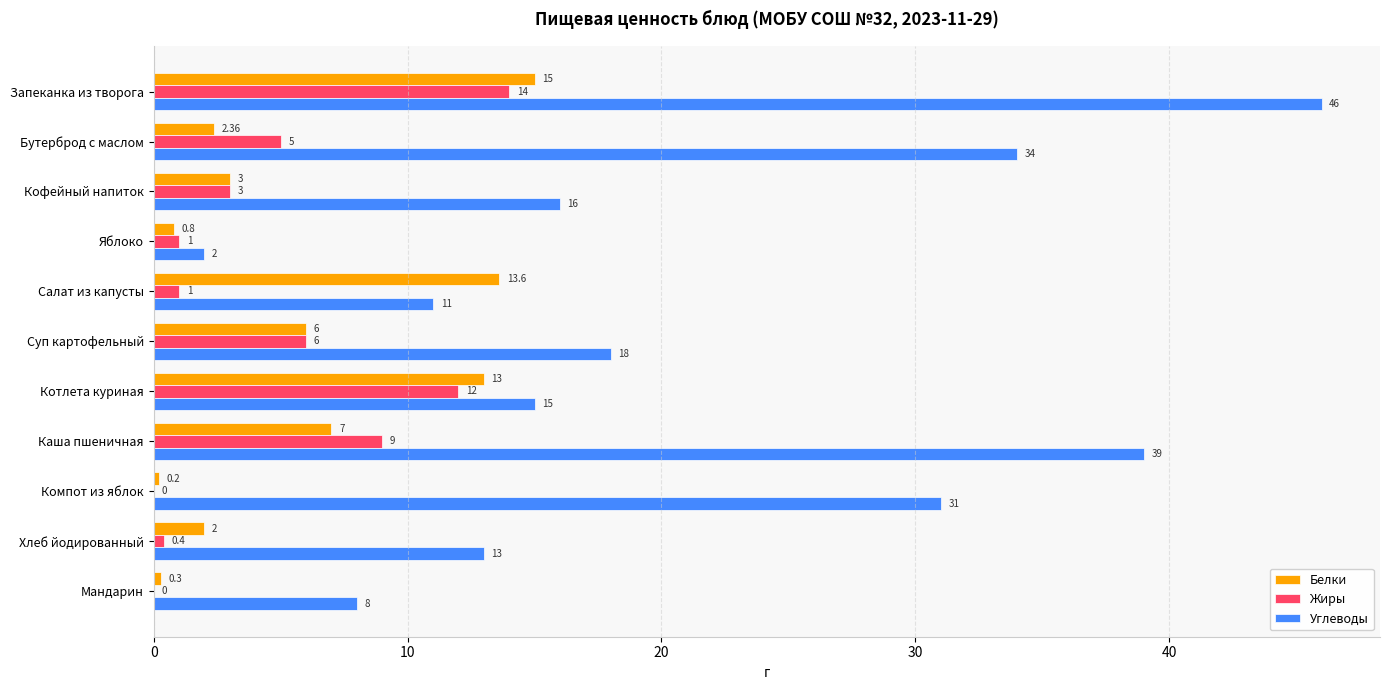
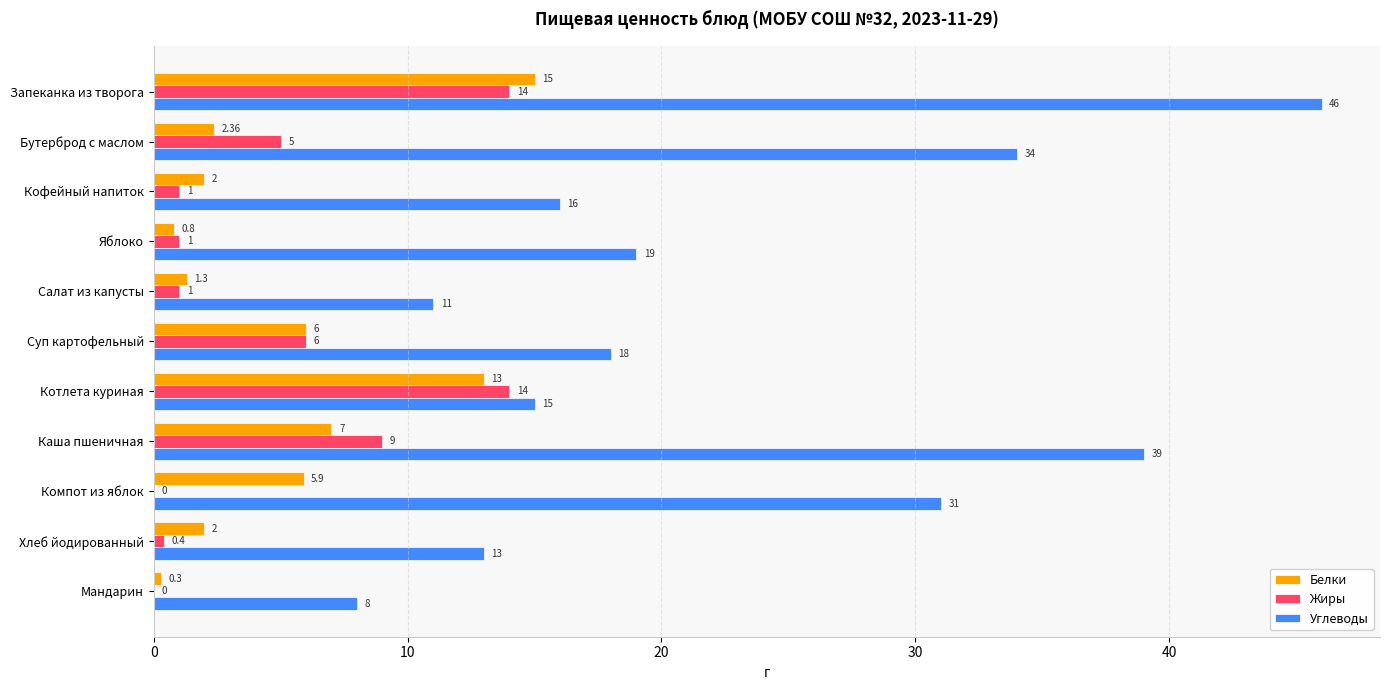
Белки, Кофейный напиток: 3 -> 2
Жиры, Кофейный напиток: 3 -> 1
Углеводы, Яблоко: 2 -> 19
Белки, Салат из капусты: 13.6 -> 1.3
Жиры, Котлета куриная: 12 -> 14
Белки, Компот из яблок: 0.2 -> 5.9
